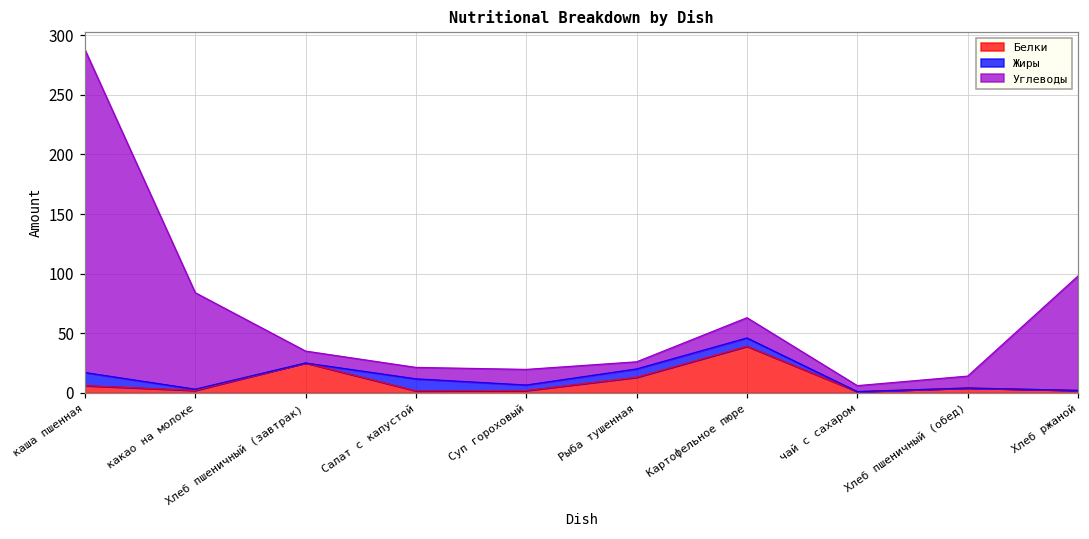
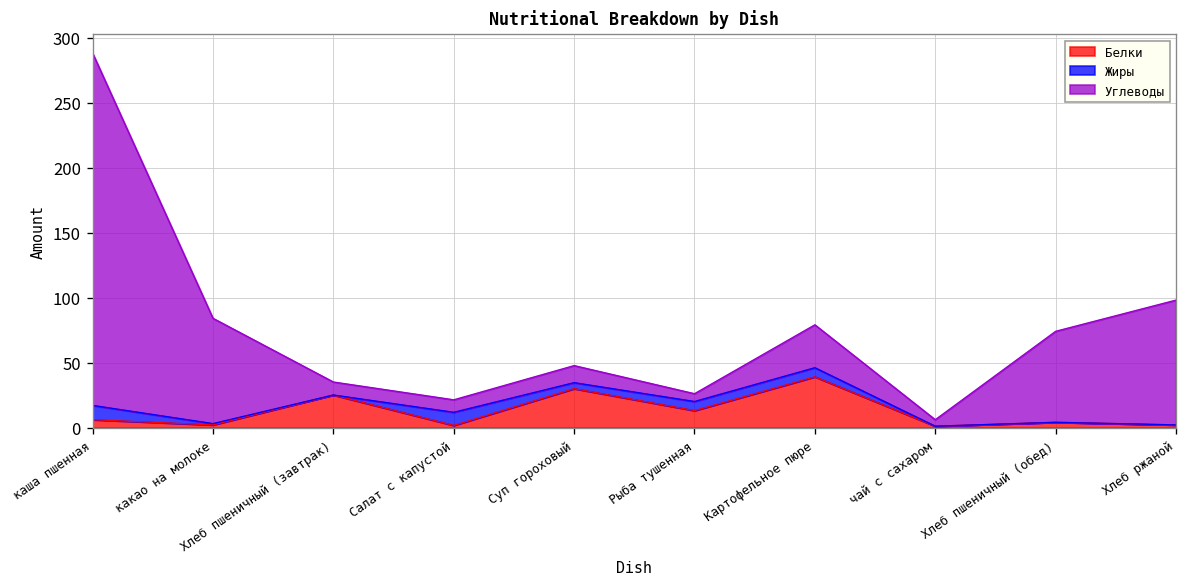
Белки, Суп гороховый: 2 -> 30
Углеводы, Картофельное пюре: 17 -> 33
Углеводы, Хлеб пшеничный (обед): 10 -> 70
